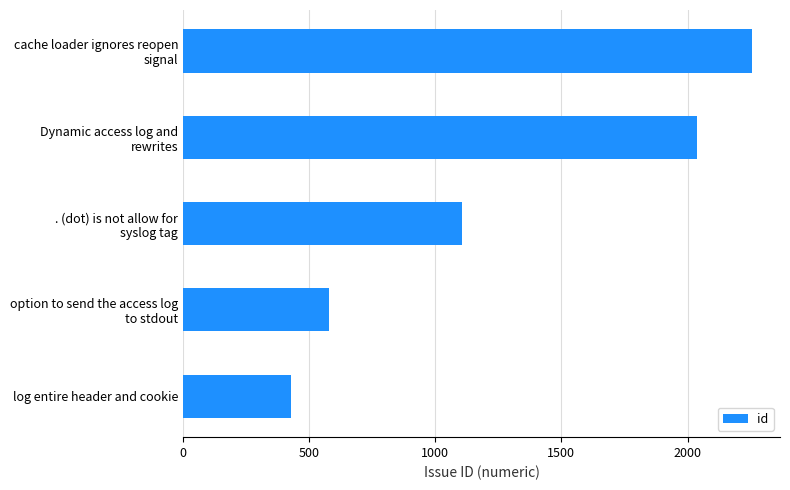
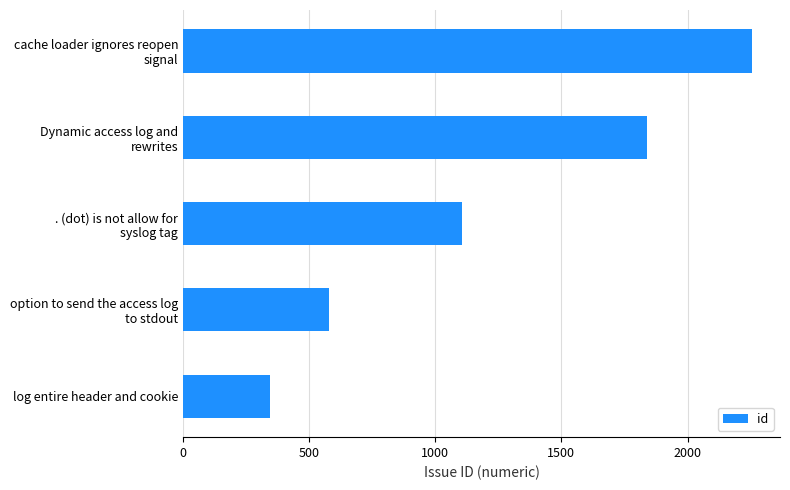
Dynamic access log and rewrites: 2040 -> 1840
log entire header and cookie: 430 -> 340
